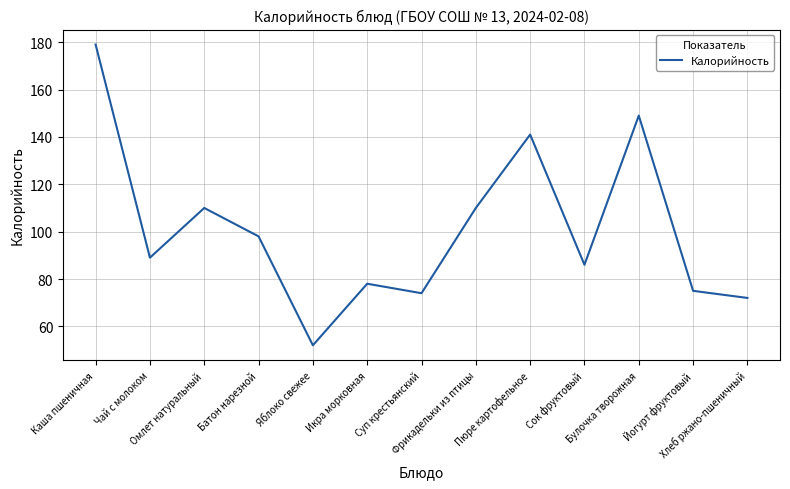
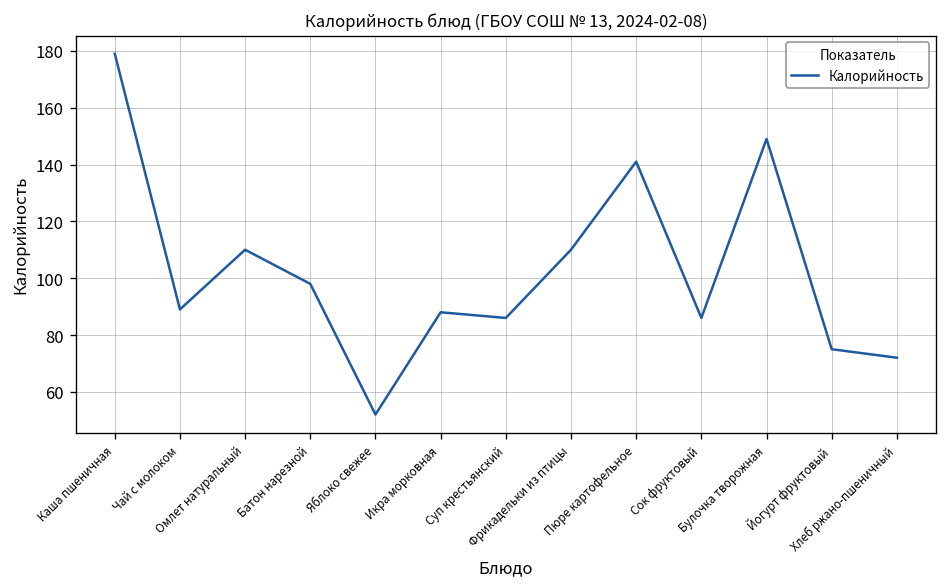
Икра морковная: 78 -> 88
Суп крестьянский: 74 -> 86
